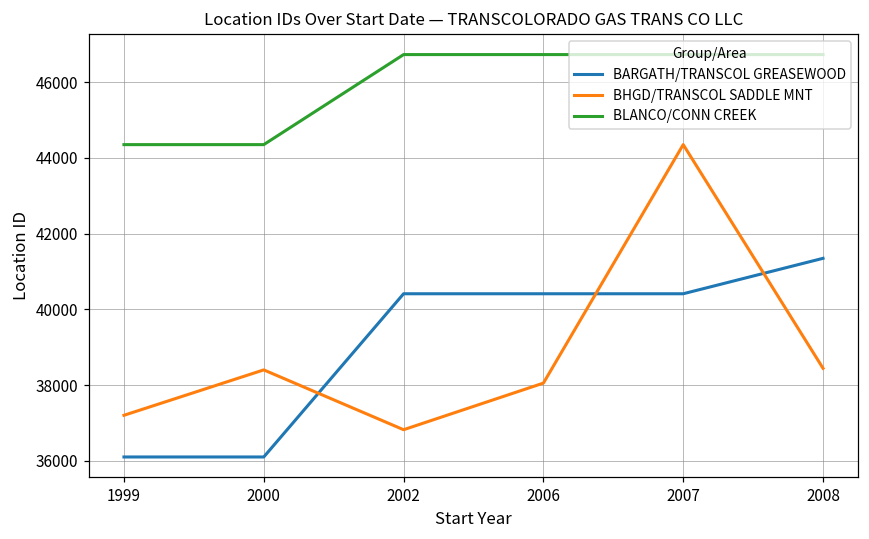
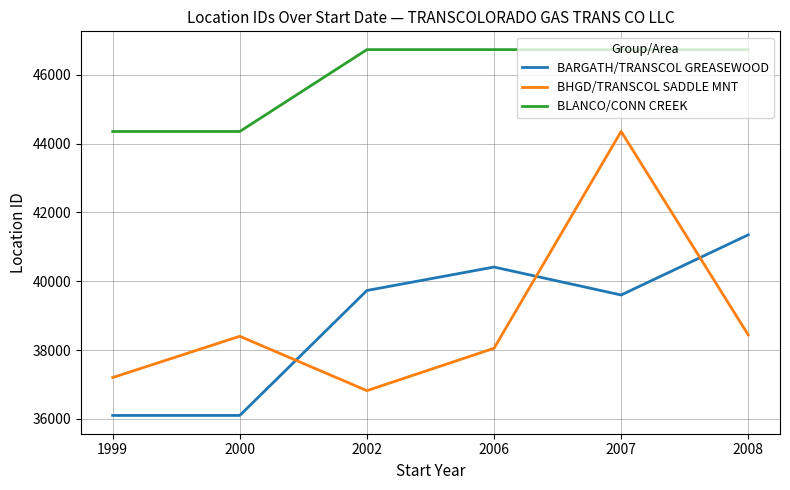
BARGATH/TRANSCOL GREASEWOOD, 2002: 40400 -> 39700
BARGATH/TRANSCOL GREASEWOOD, 2007: 40400 -> 39600
